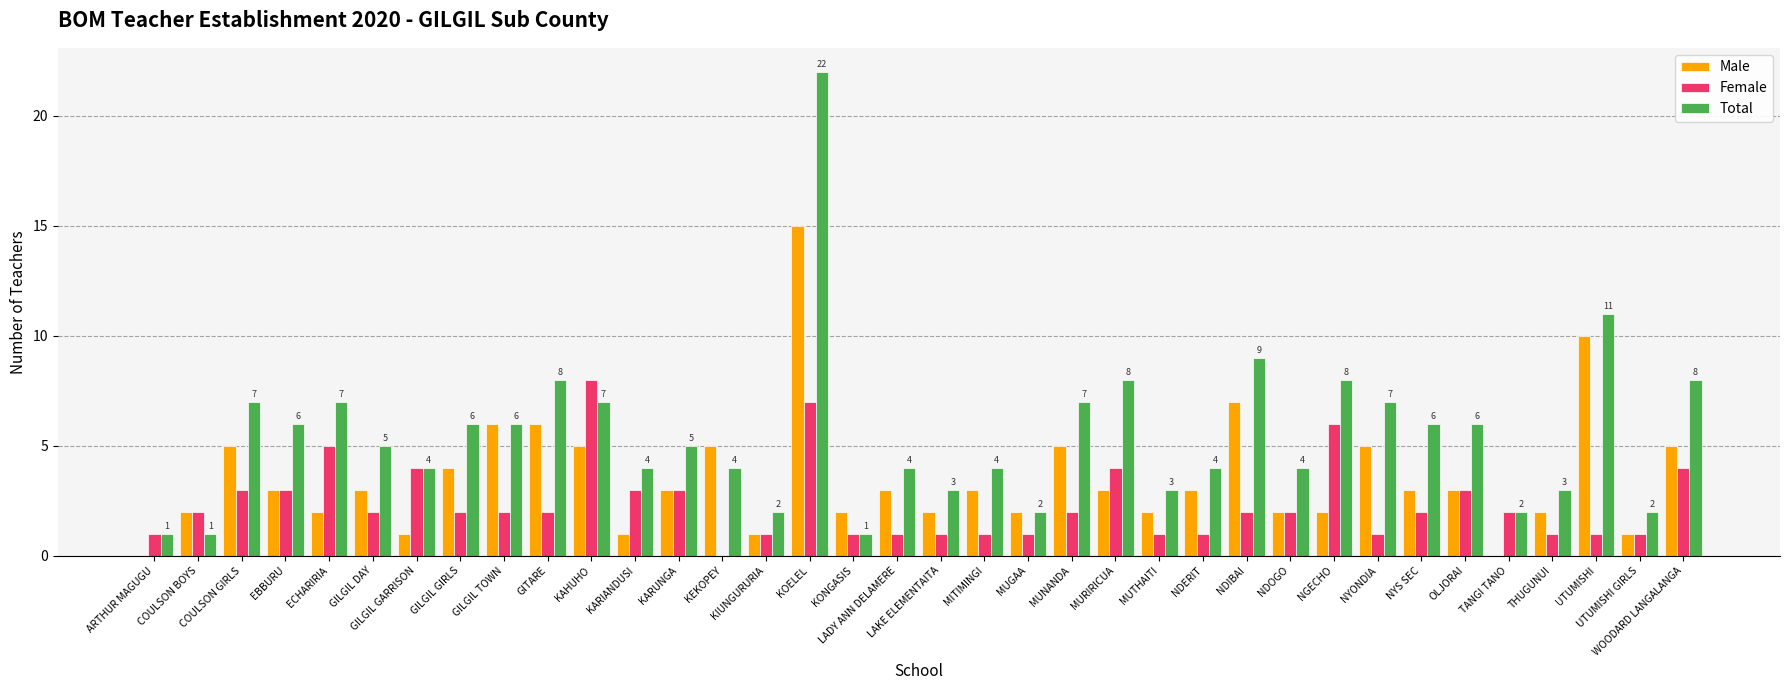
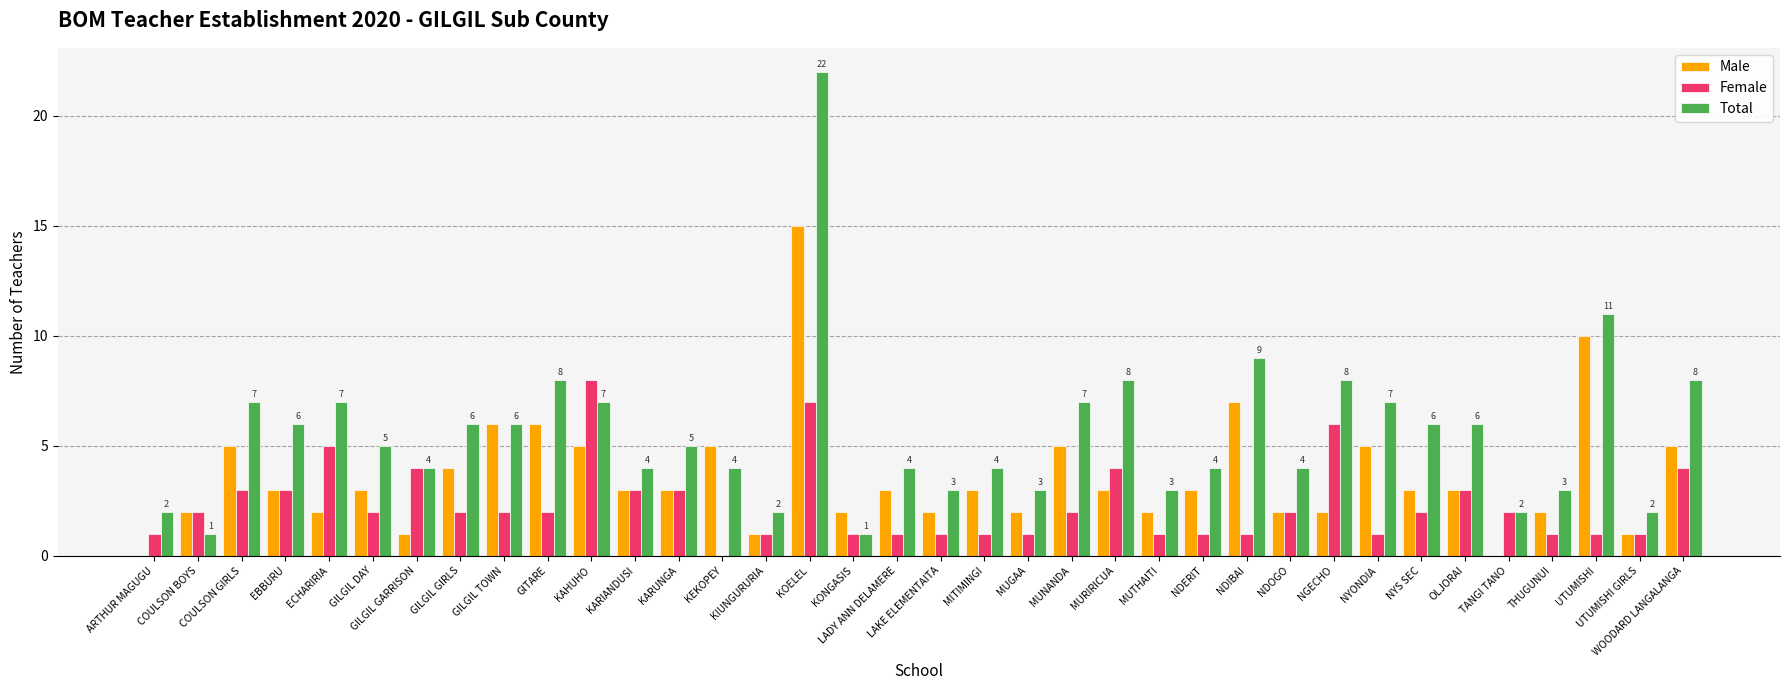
Total, ARTHUR MAGUGU: 1 -> 2
Male, KARIANDUSI: 1 -> 3
Total, MUGAA: 2 -> 3
Female, NDIBAI: 2 -> 1
